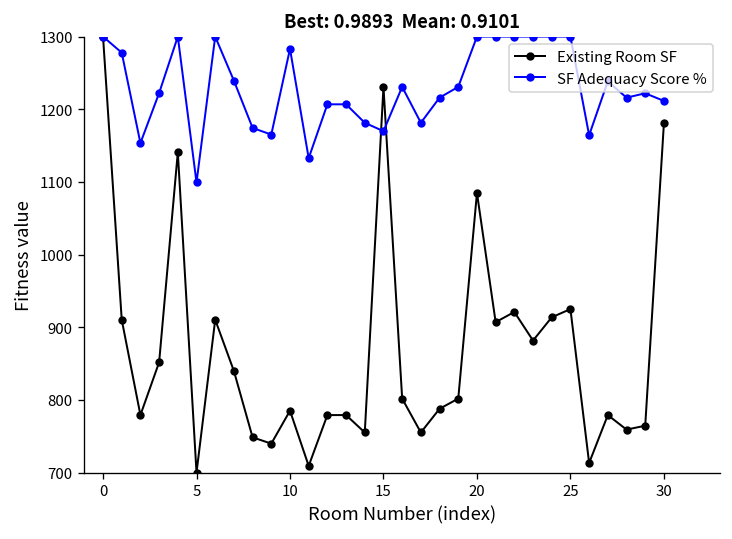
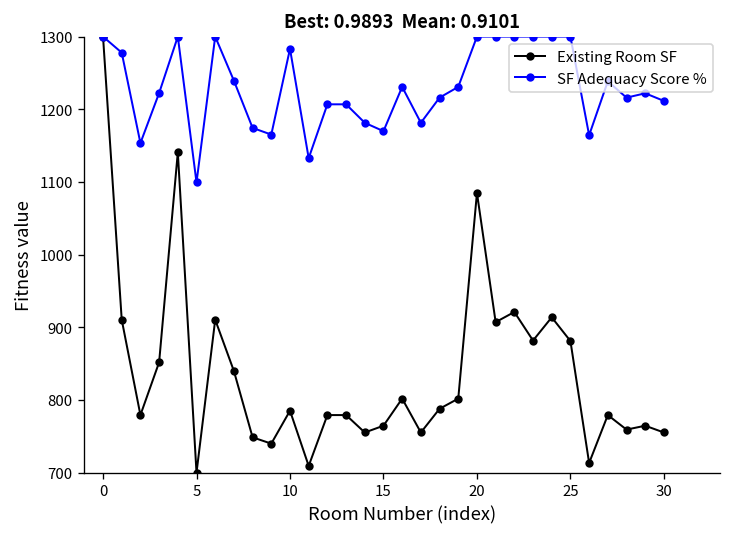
Existing Room SF, 15: 1230 -> 760
Existing Room SF, 25: 930 -> 880
Existing Room SF, 30: 1180 -> 760
